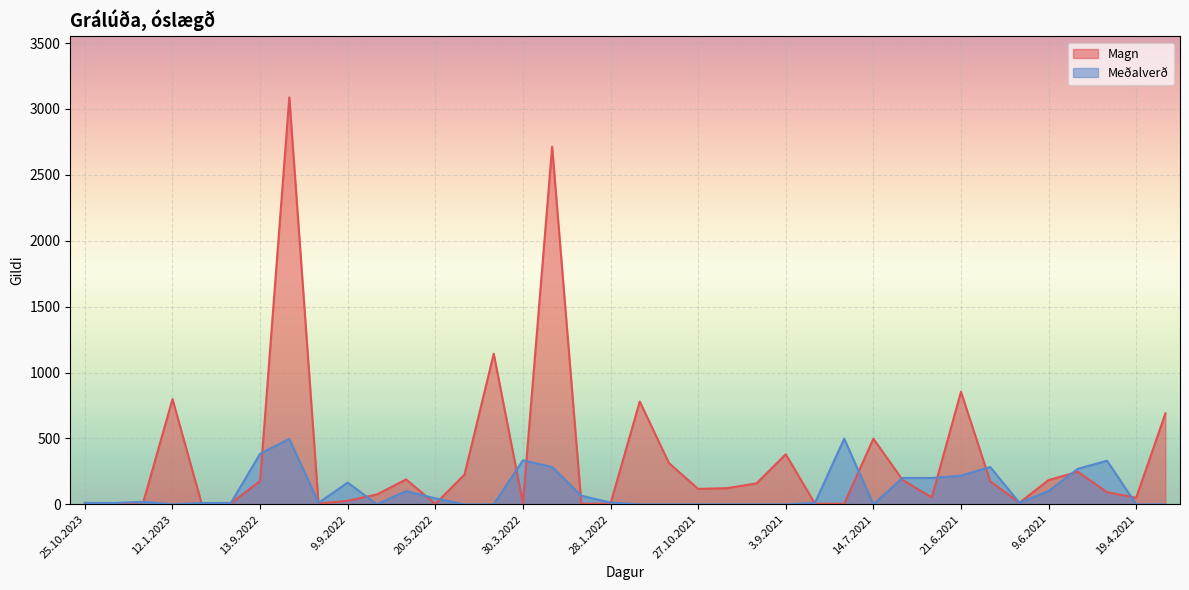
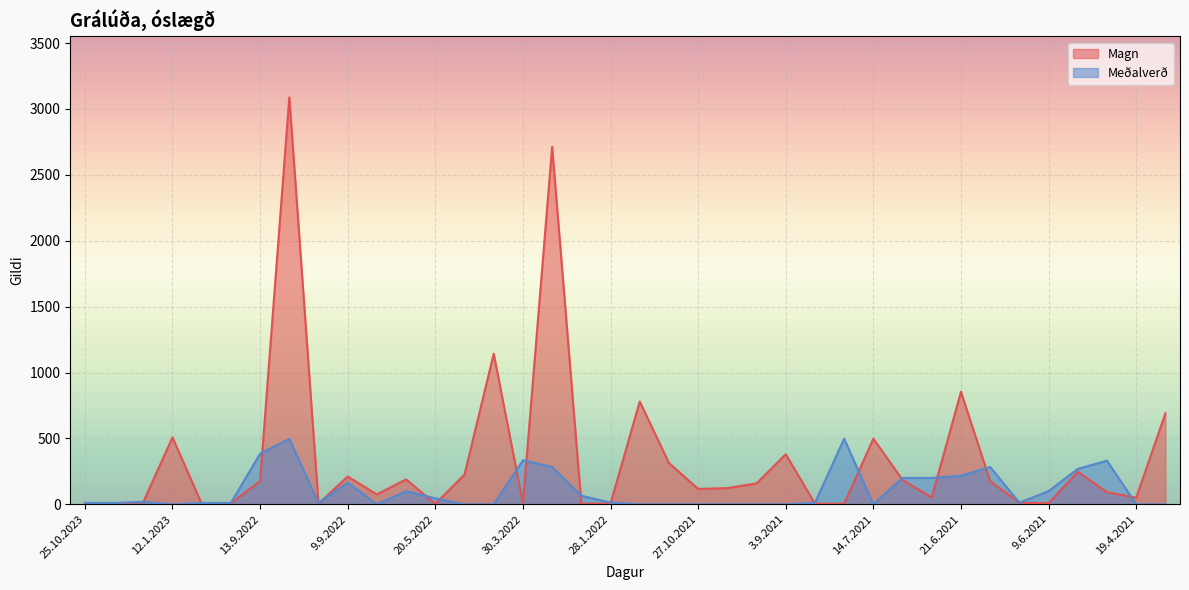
Magn, 12.1.2023: 800 -> 510
Magn, 9.9.2022: 30 -> 210
Magn, 9.6.2021: 180 -> 10
